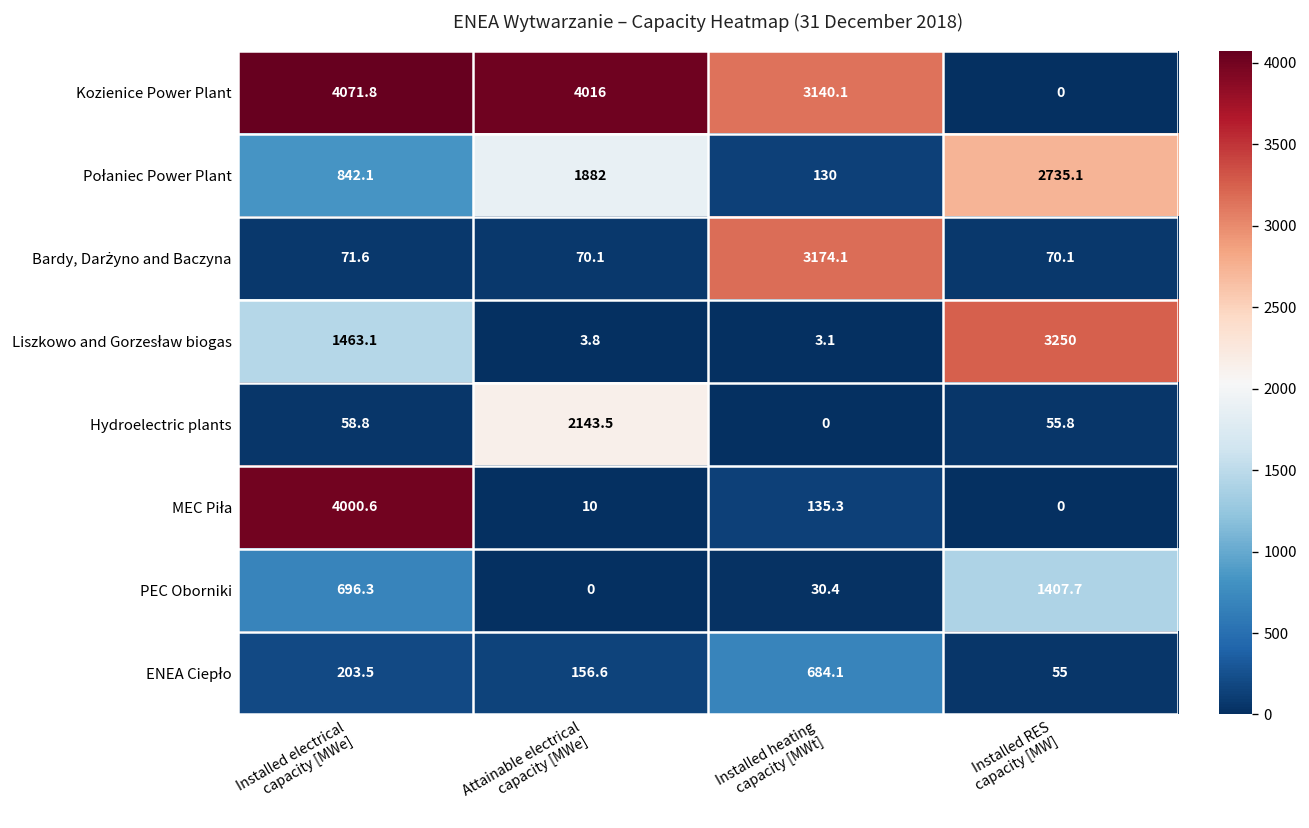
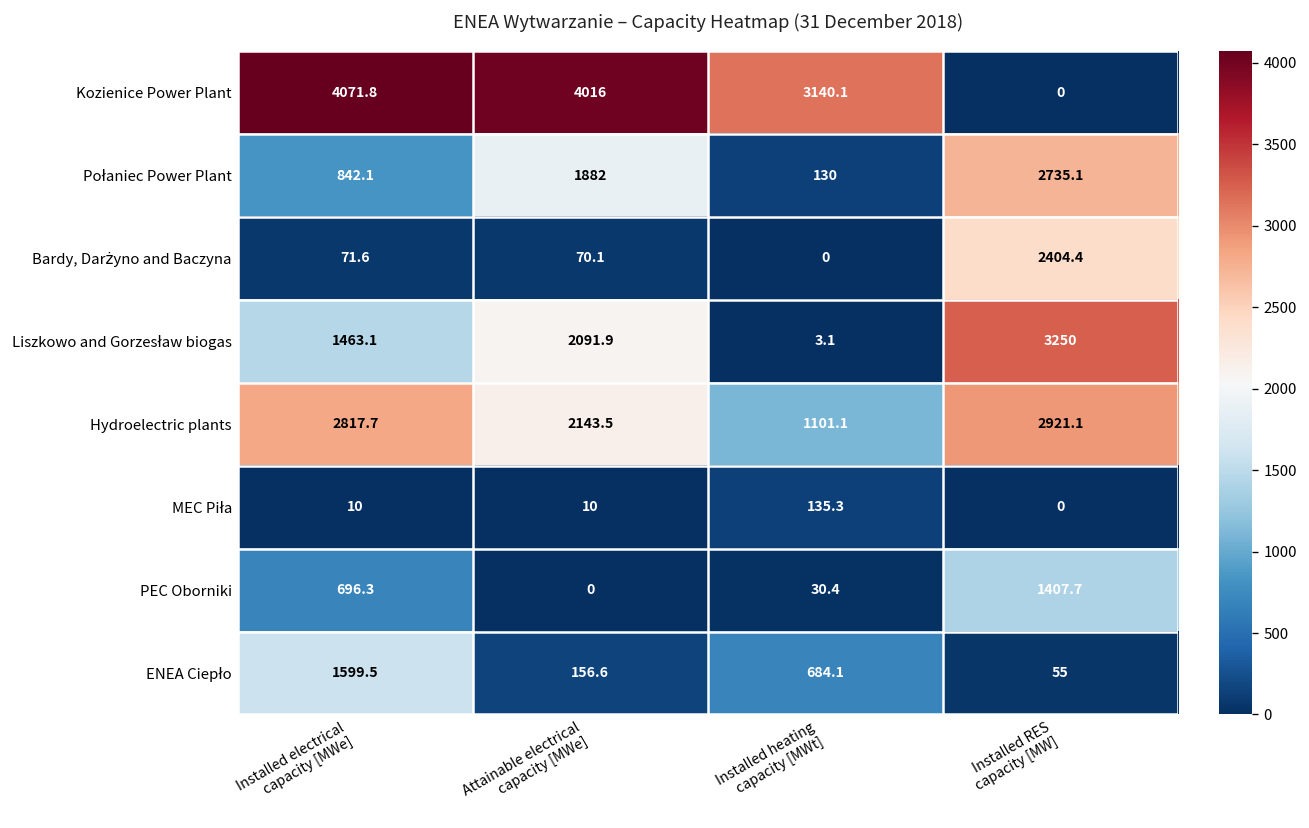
Bardy, Darżyno and Baczyna, Installed heating capacity [MWt]: 3174.1 -> 0
Bardy, Darżyno and Baczyna, Installed RES capacity [MW]: 70.1 -> 2404.4
Liszkowo and Gorzesław biogas, Attainable electrical capacity [MWe]: 3.8 -> 2091.9
Hydroelectric plants, Installed electrical capacity [MWe]: 58.8 -> 2817.7
Hydroelectric plants, Installed heating capacity [MWt]: 0 -> 1101.1
Hydroelectric plants, Installed RES capacity [MW]: 55.8 -> 2921.1
MEC Piła, Installed electrical capacity [MWe]: 4000.6 -> 10
ENEA Ciepło, Installed electrical capacity [MWe]: 203.5 -> 1599.5
